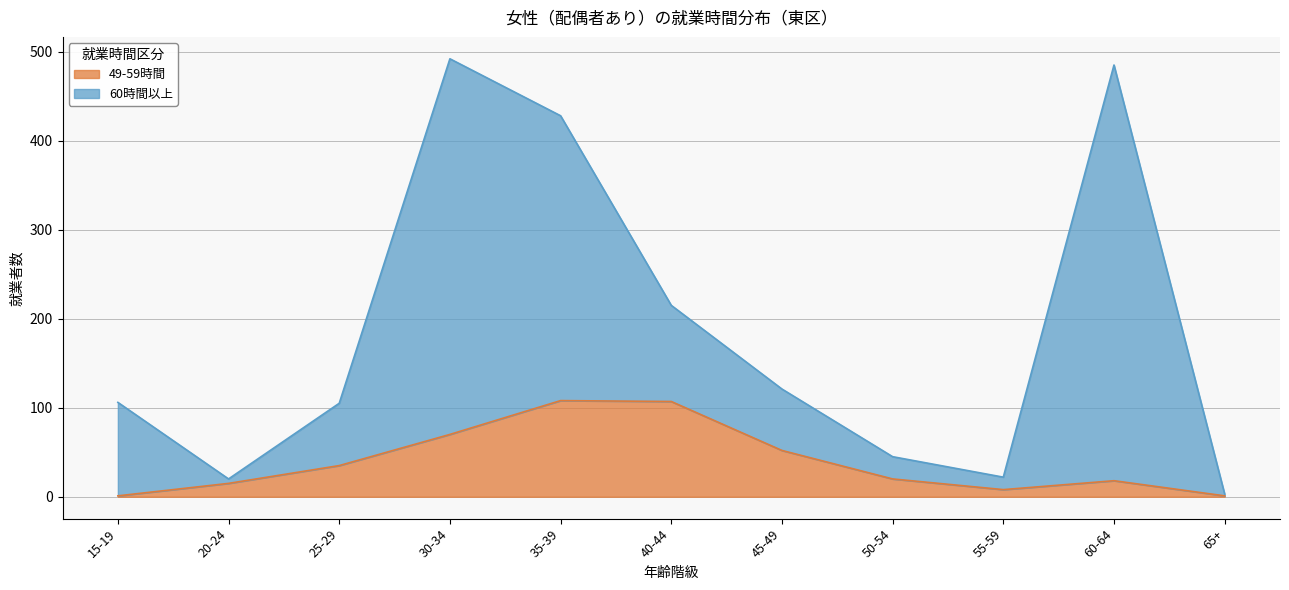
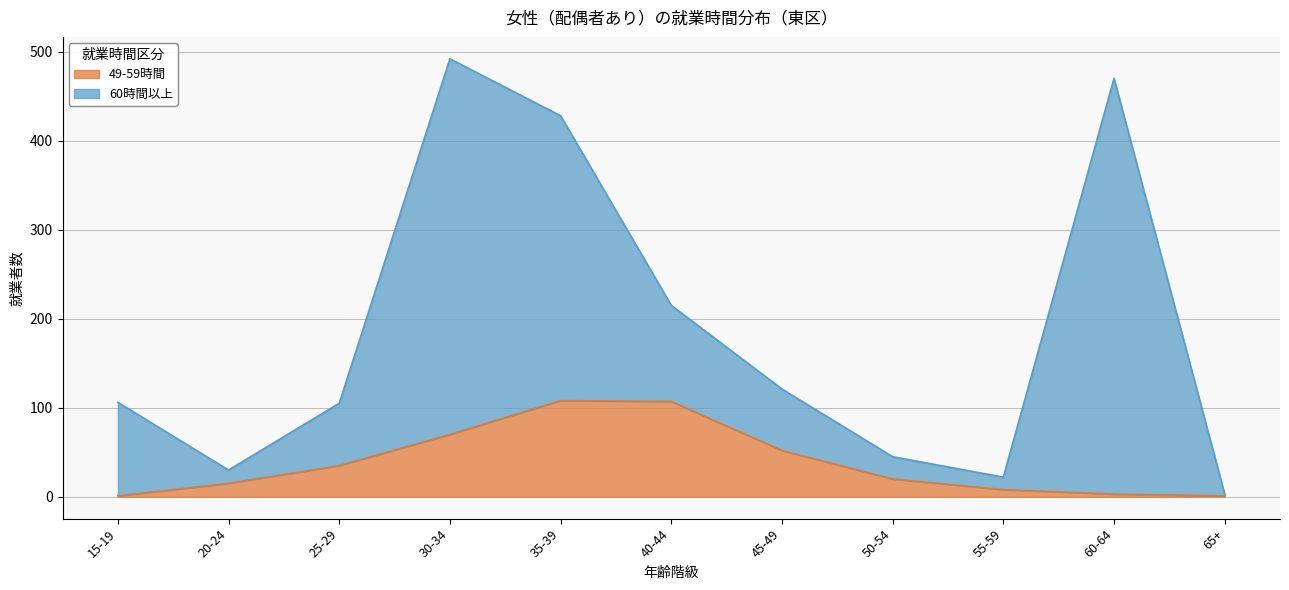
60時間以上, 20-24: 10 -> 20
49-59時間, 60-64: 20 -> 0
